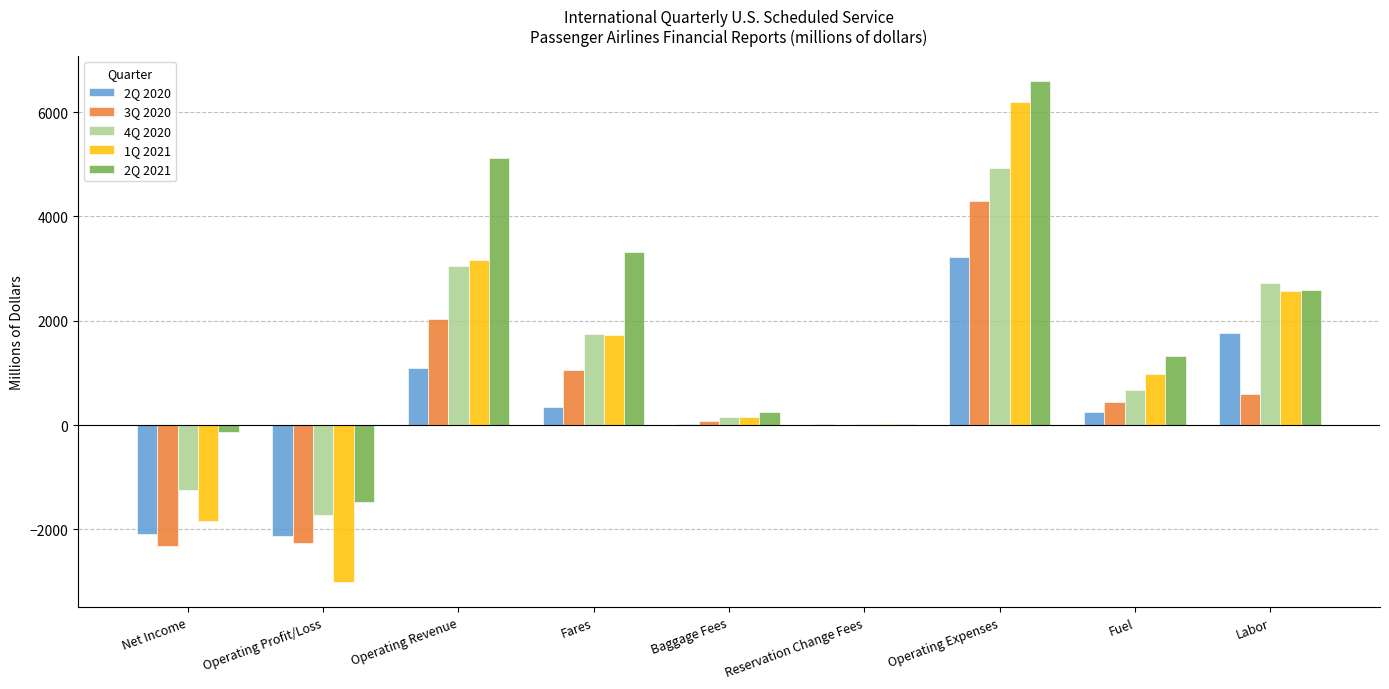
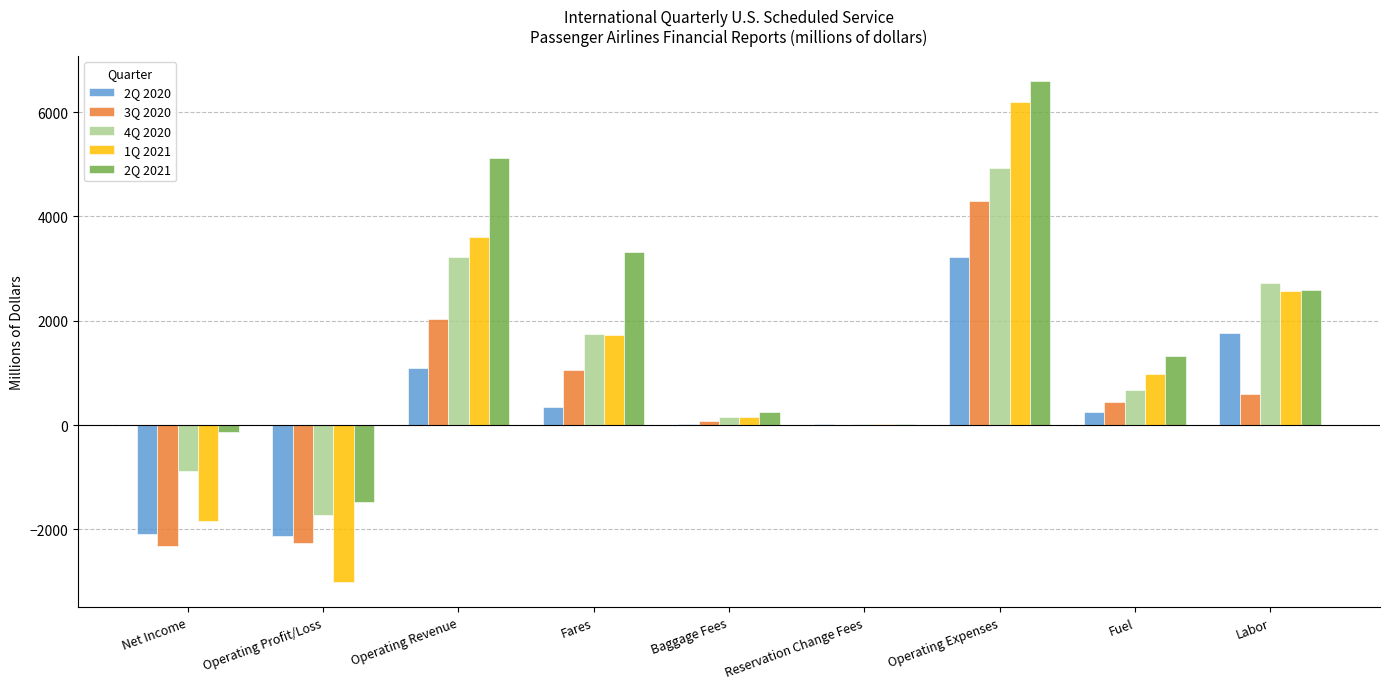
4Q 2020, Net Income: -1200 -> -900
4Q 2020, Operating Revenue: 3100 -> 3200
1Q 2021, Operating Revenue: 3200 -> 3600
